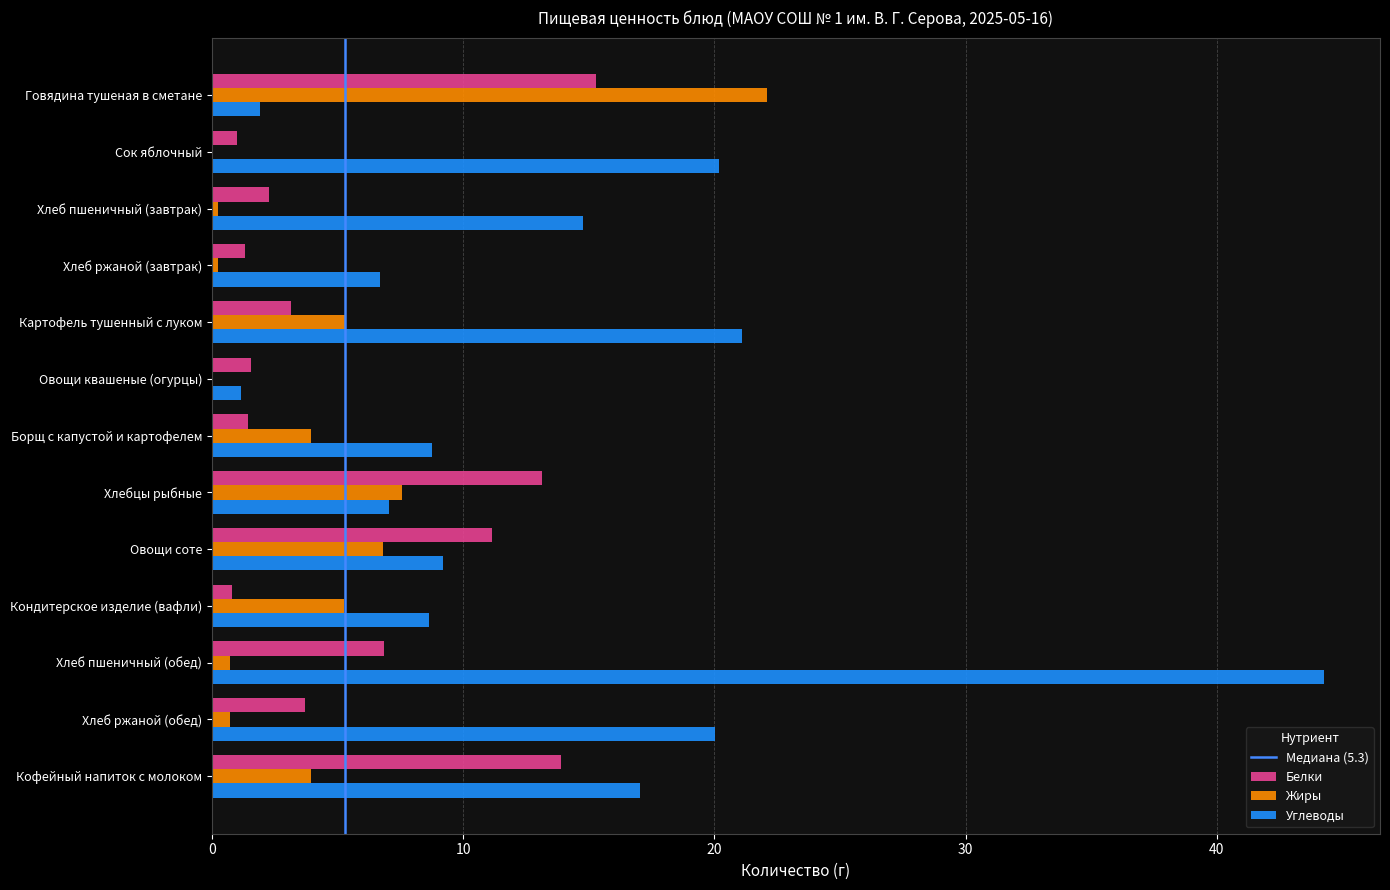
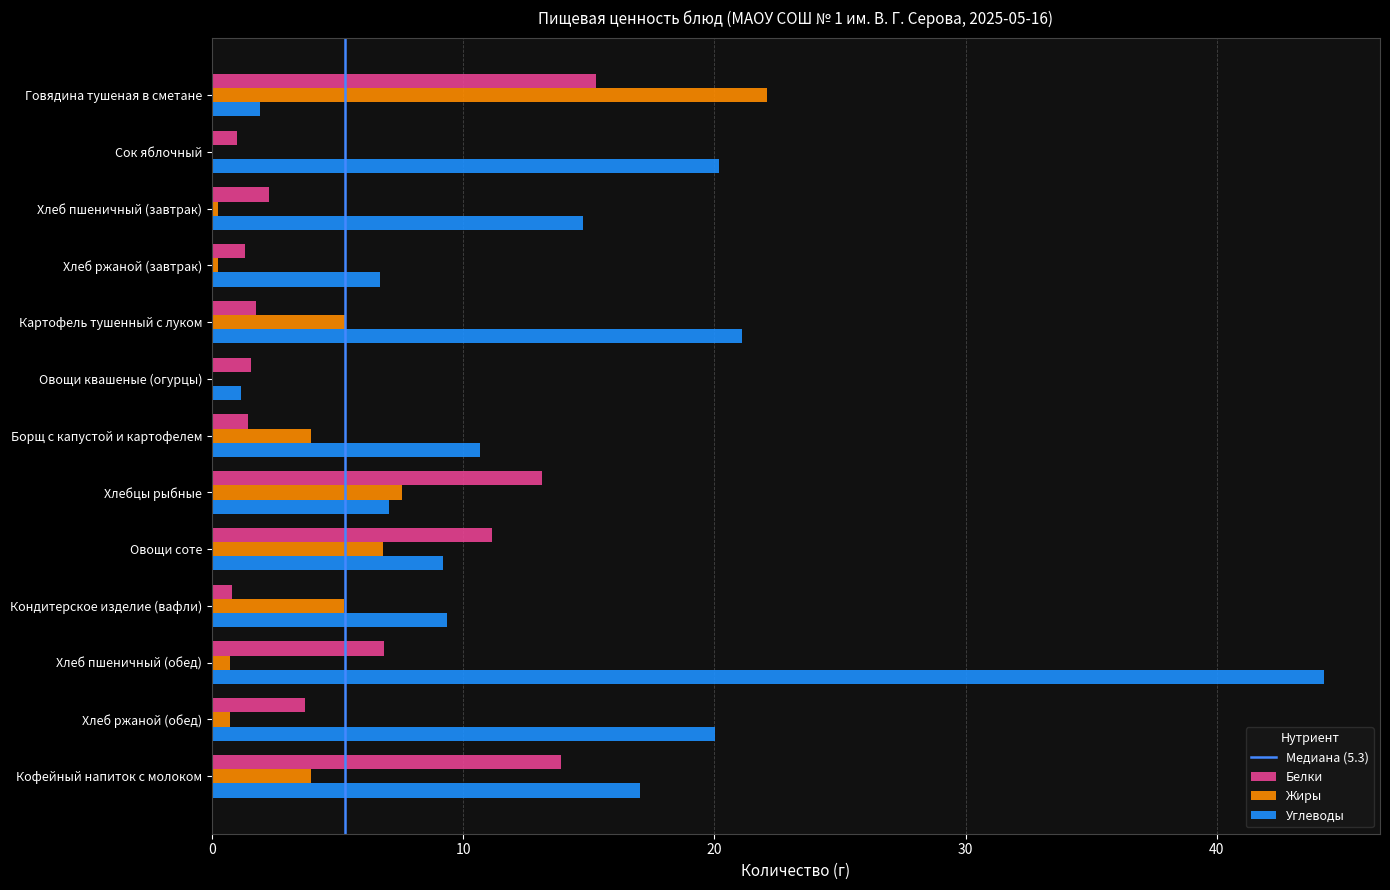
Белки, Картофель тушенный с луком: 3.1 -> 1.7
Углеводы, Борщ с капустой и картофелем: 8.8 -> 10.7
Углеводы, Кондитерское изделие (вафли): 8.7 -> 9.4
